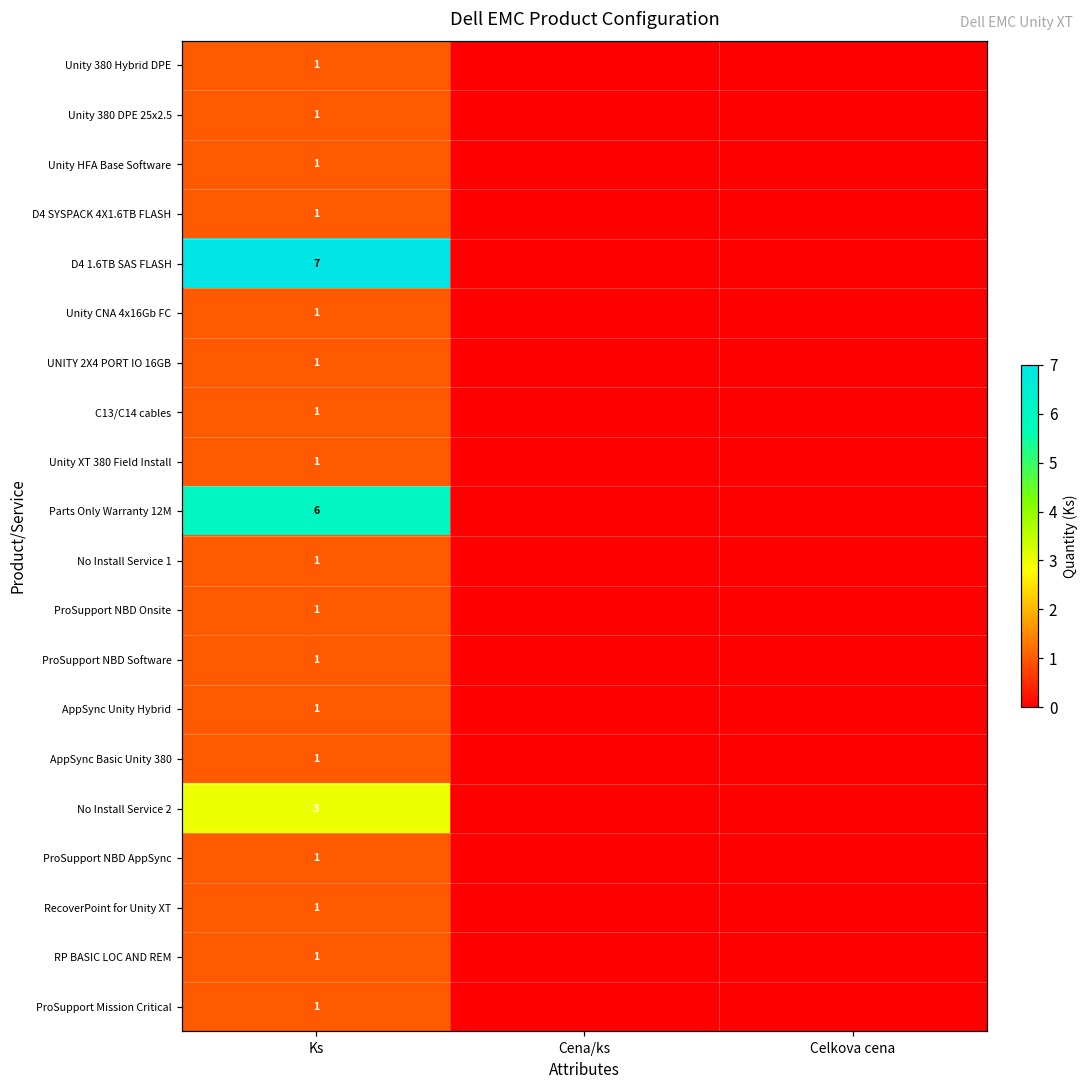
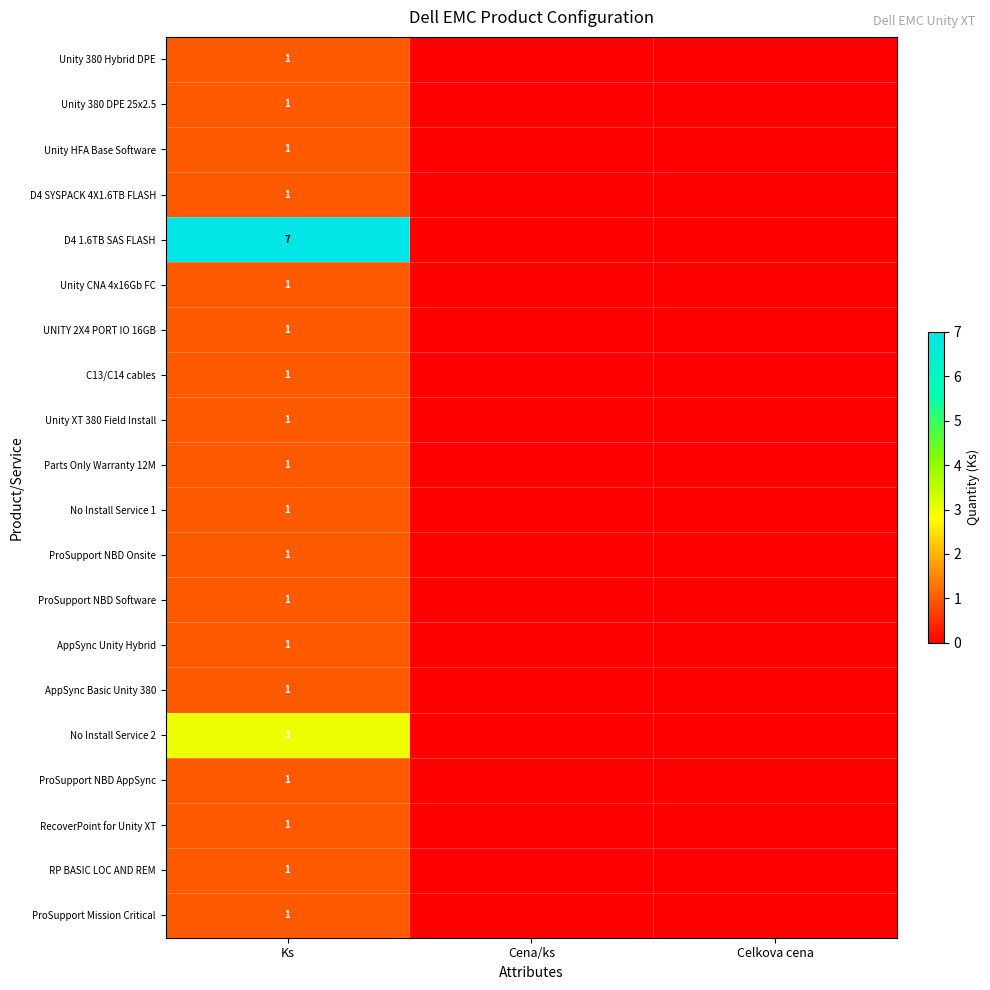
Parts Only Warranty 12M, Ks: 6 -> 1
